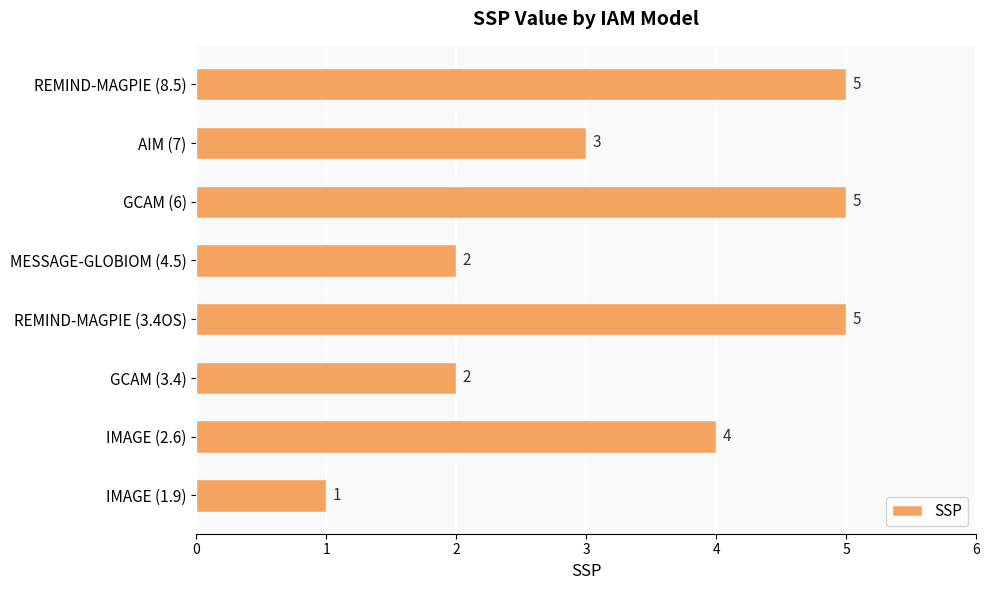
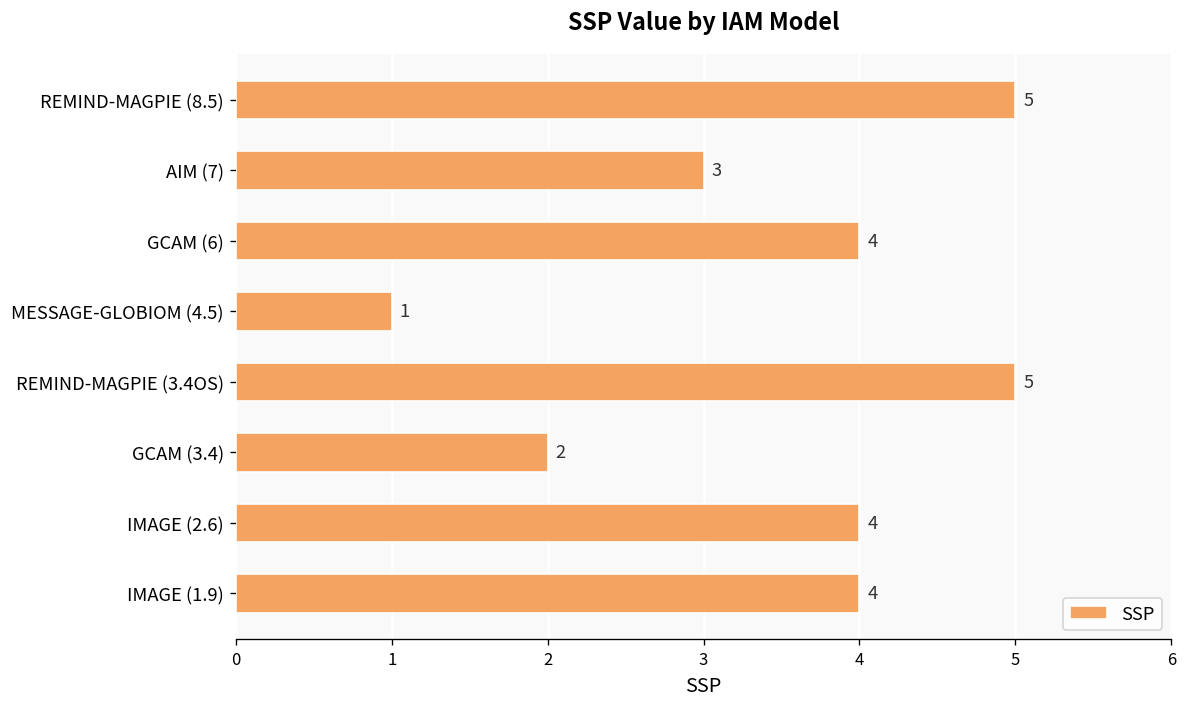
GCAM (6): 5 -> 4
MESSAGE-GLOBIOM (4.5): 2 -> 1
IMAGE (1.9): 1 -> 4
